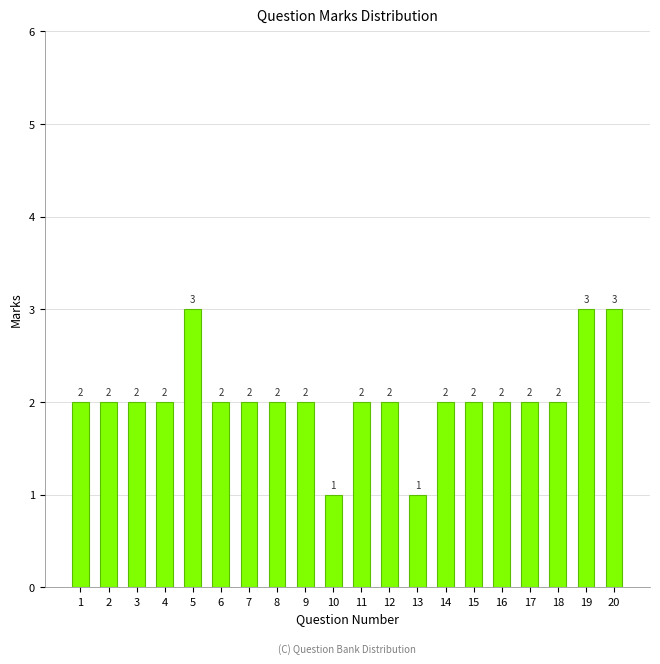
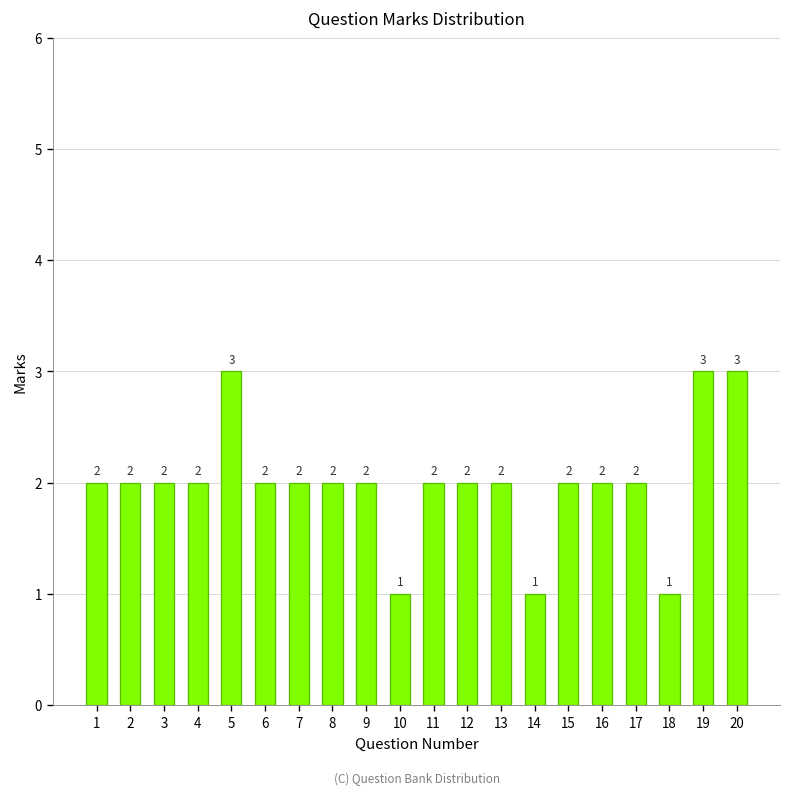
13: 1 -> 2
14: 2 -> 1
18: 2 -> 1
